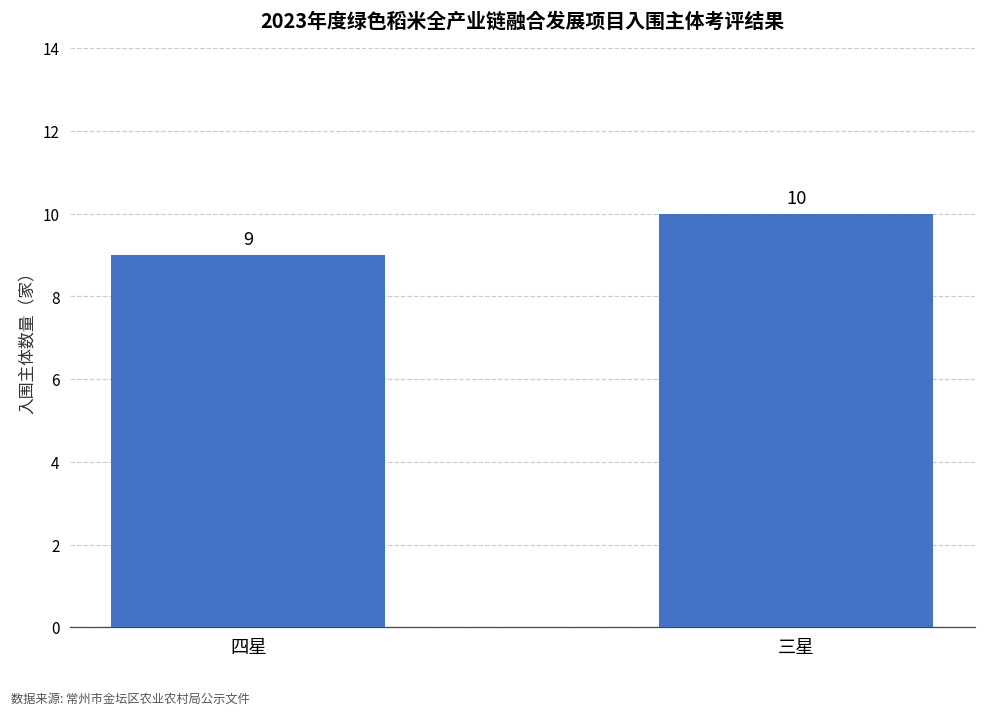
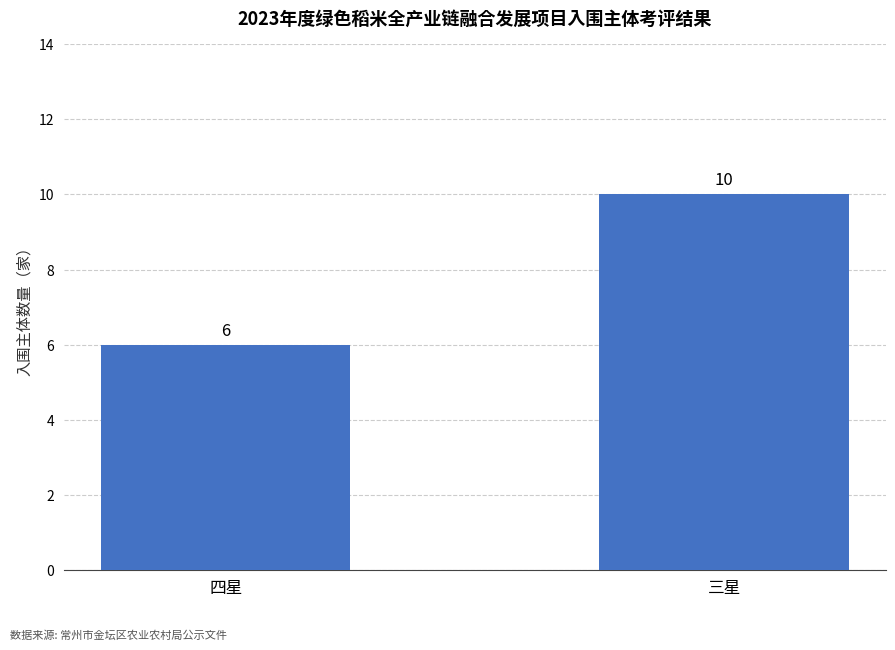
四星: 9 -> 6
